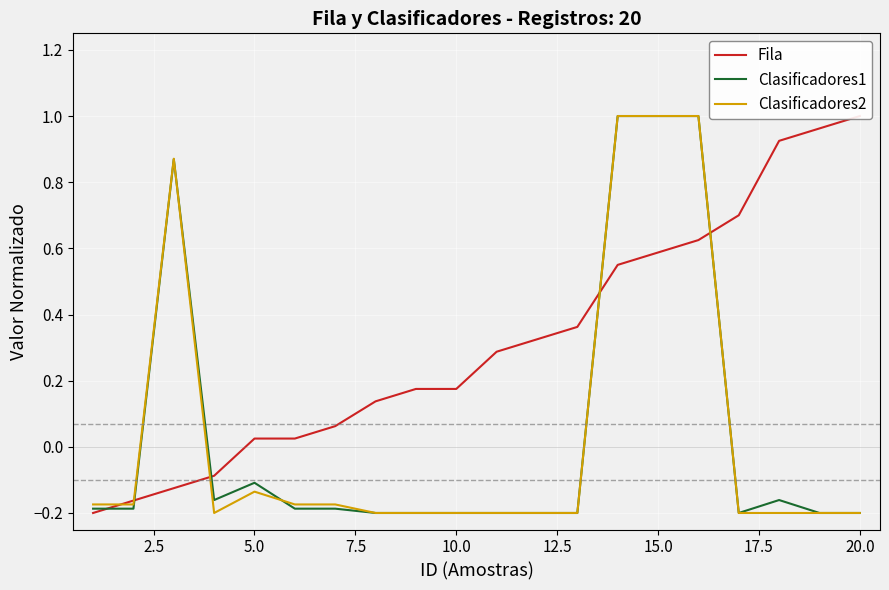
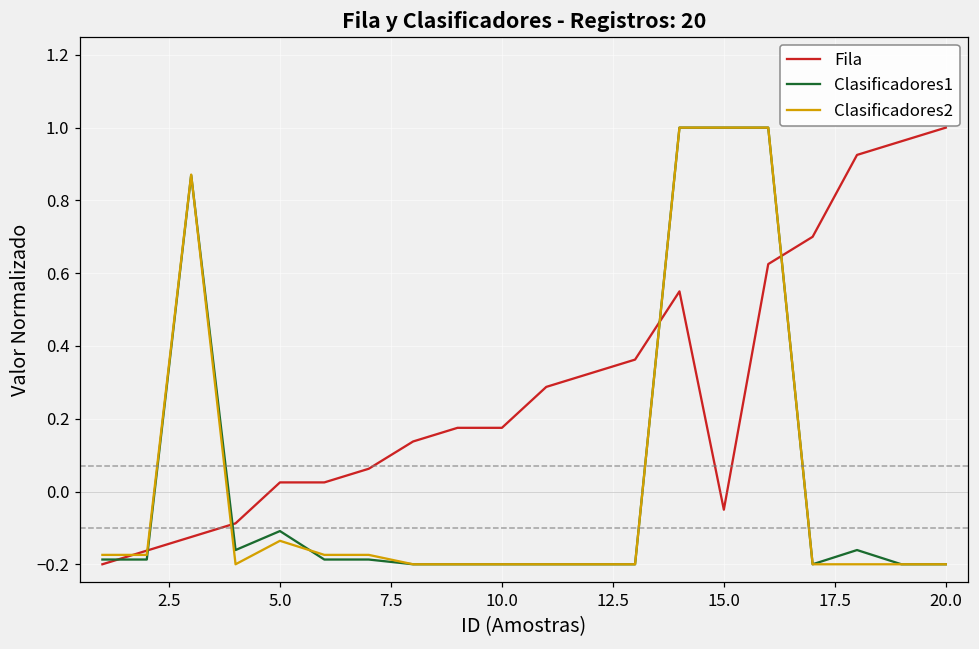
Fila, 15.0: 0.59 -> -0.05
